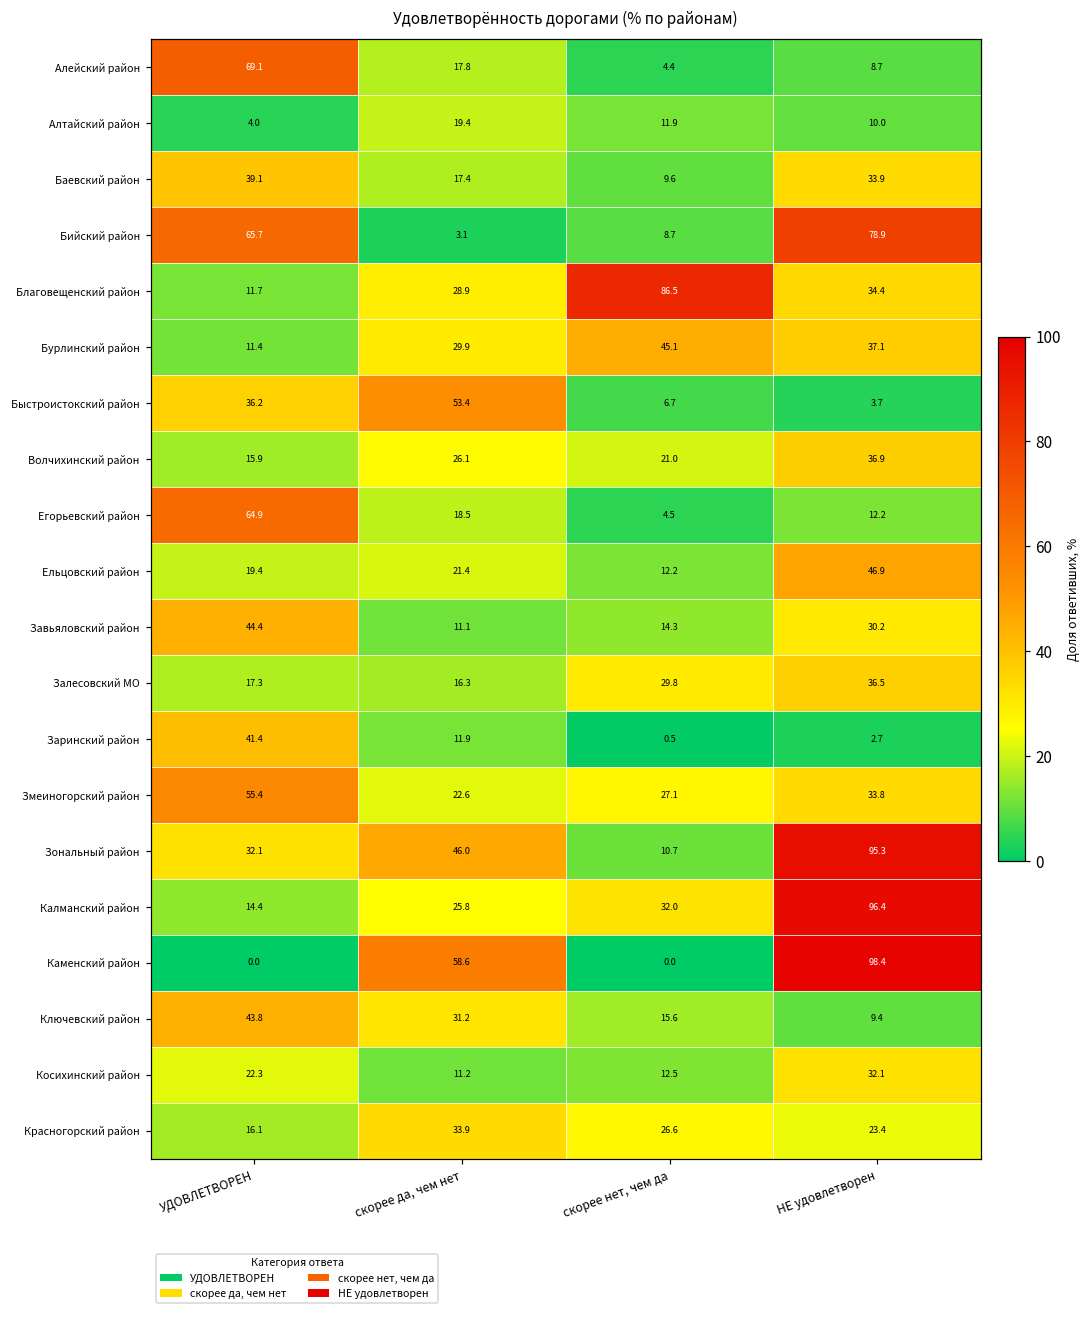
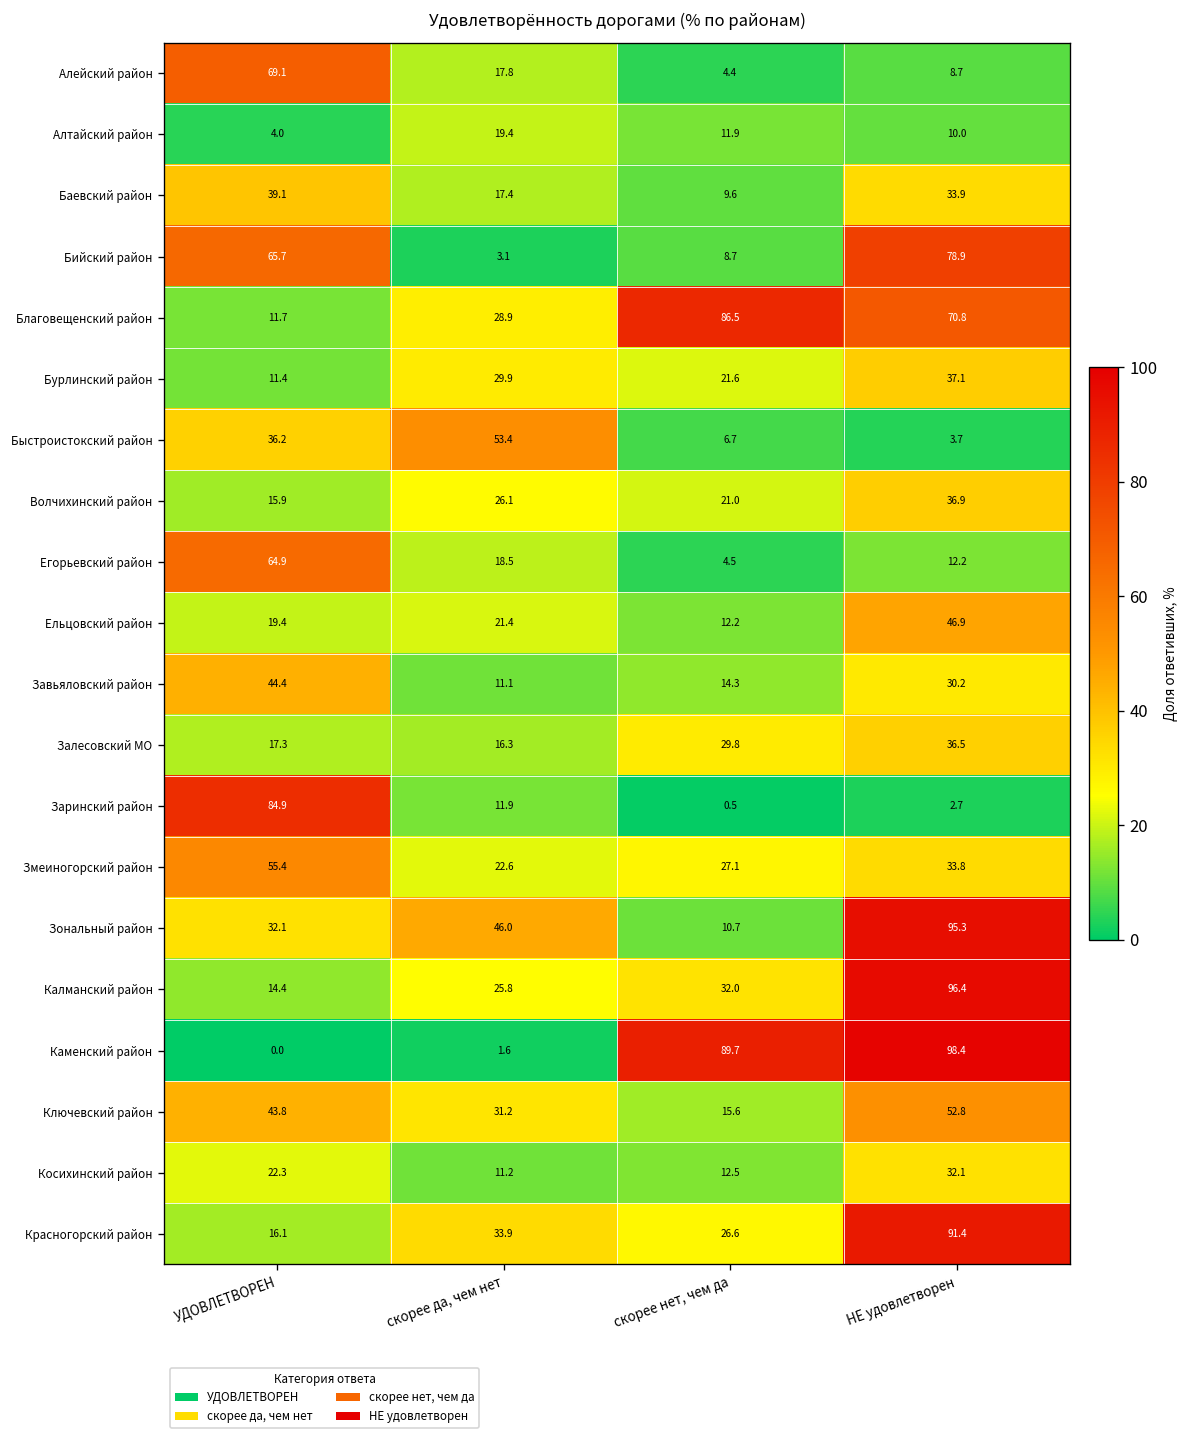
Благовещенский район, НЕ удовлетворен: 34.4 -> 70.8
Бурлинский район, скорее нет, чем да: 45.1 -> 21.6
Заринский район, УДОВЛЕТВОРЕН: 41.4 -> 84.9
Каменский район, скорее да, чем нет: 58.6 -> 1.6
Каменский район, скорее нет, чем да: 0.0 -> 89.7
Ключевский район, НЕ удовлетворен: 9.4 -> 52.8
Красногорский район, НЕ удовлетворен: 23.4 -> 91.4
